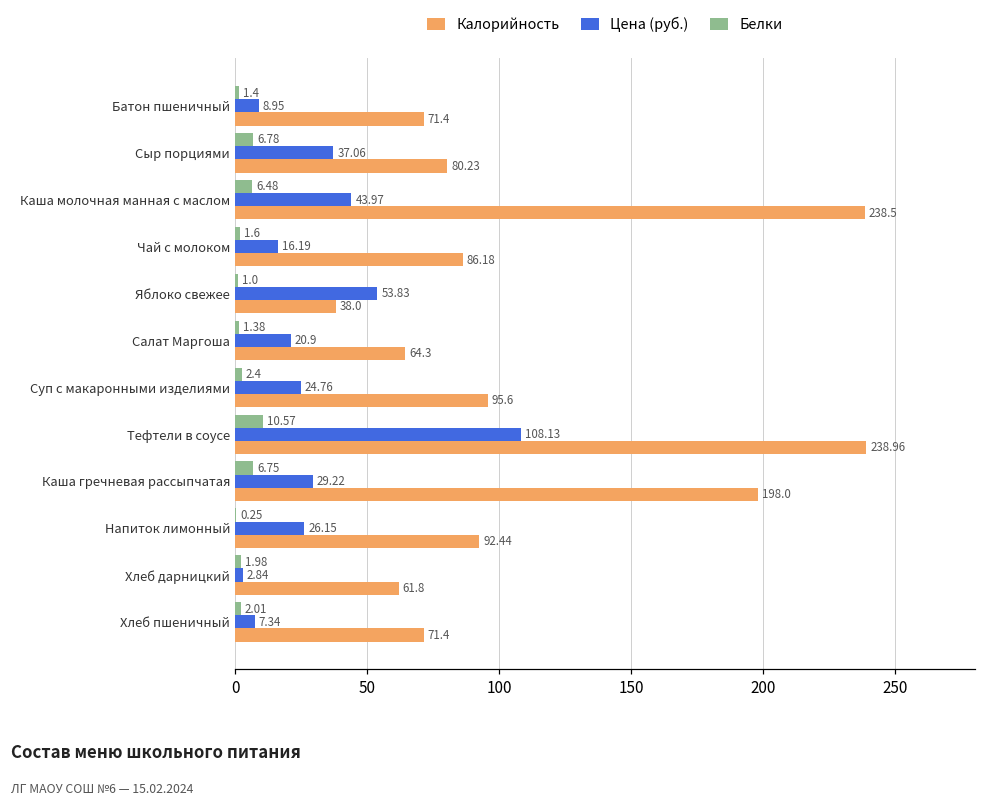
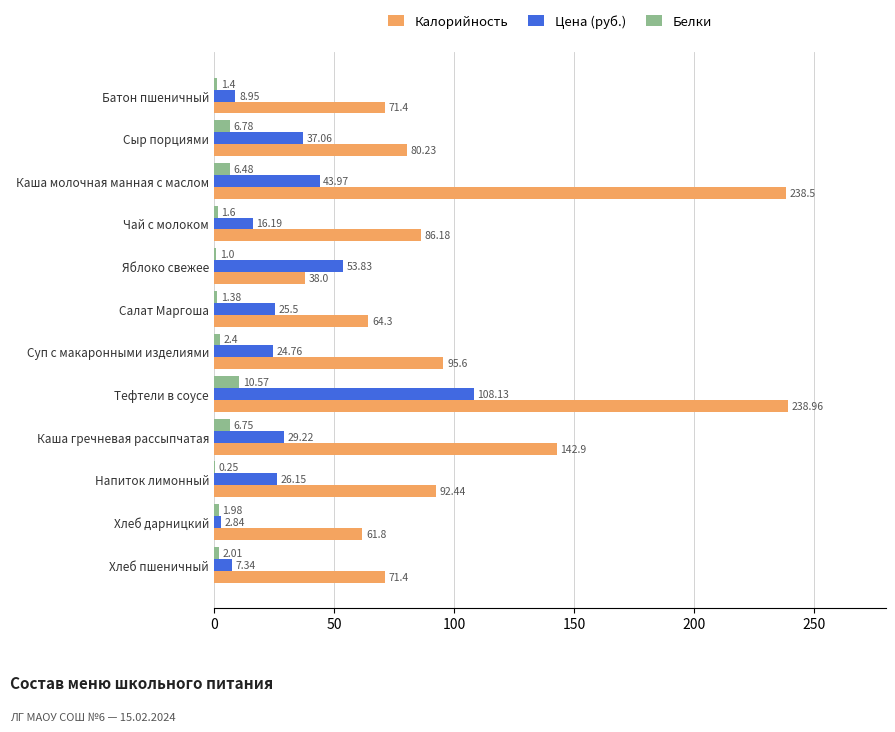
Цена (руб.), Салат Маргоша: 20.9 -> 25.5
Калорийность, Каша гречневая рассыпчатая: 198.0 -> 142.9
